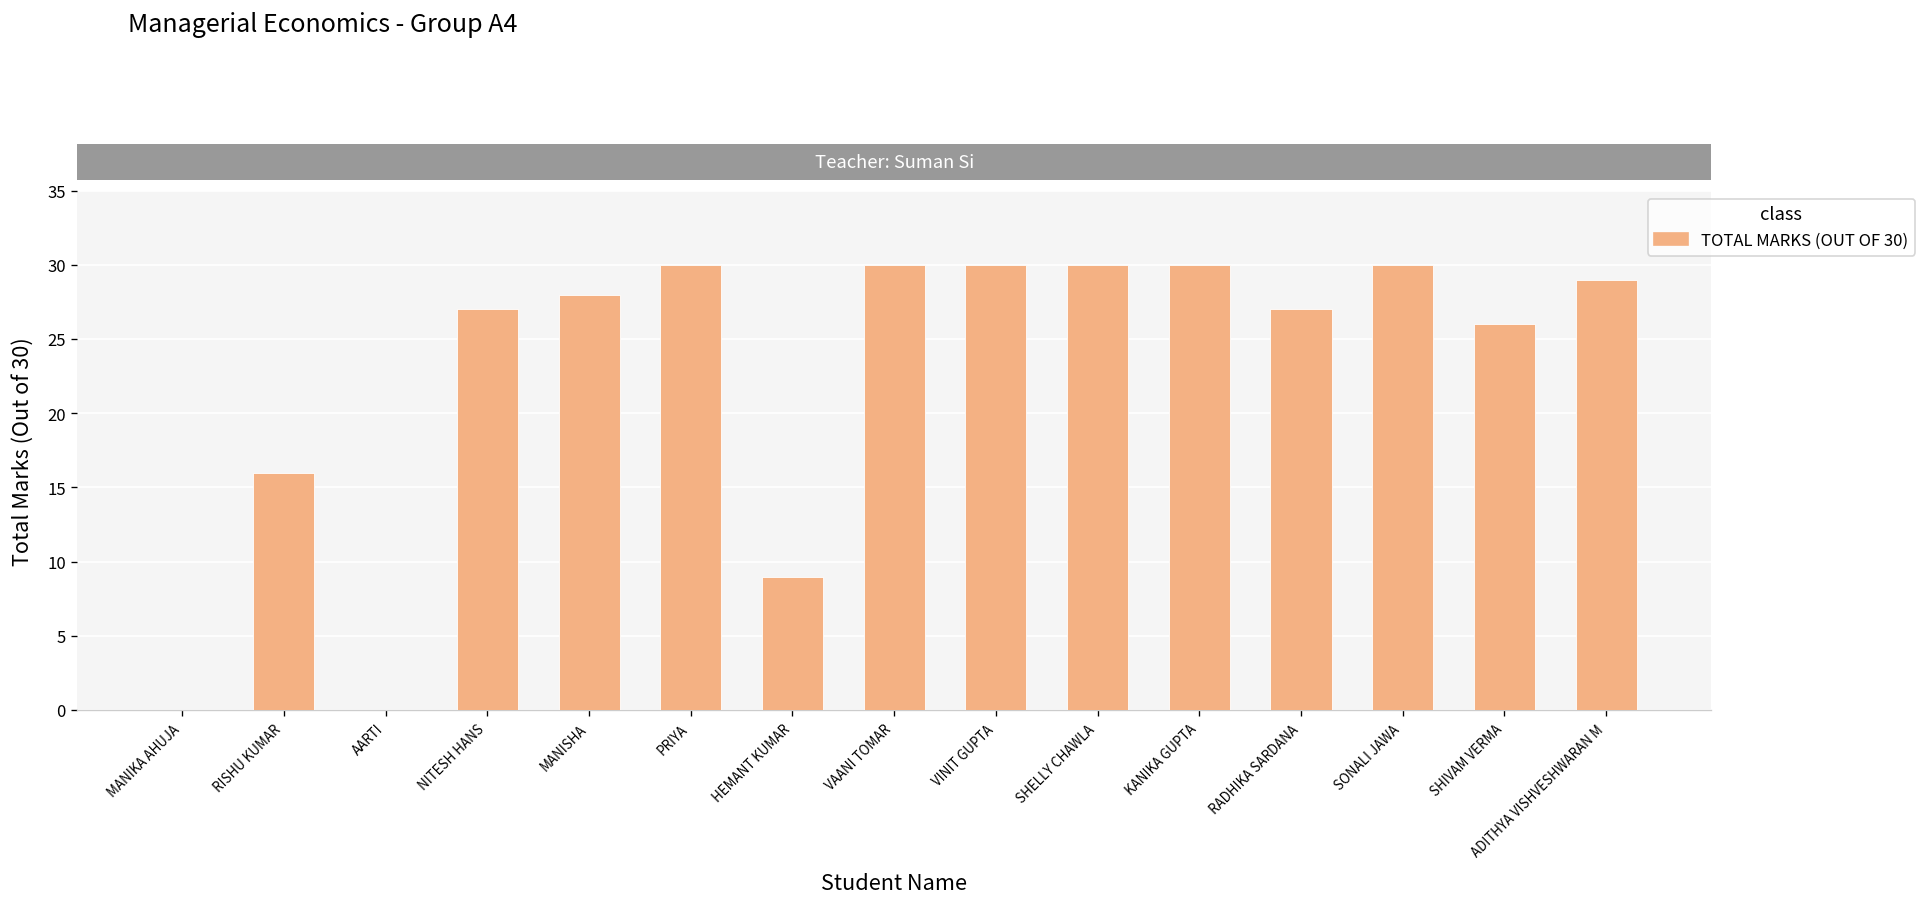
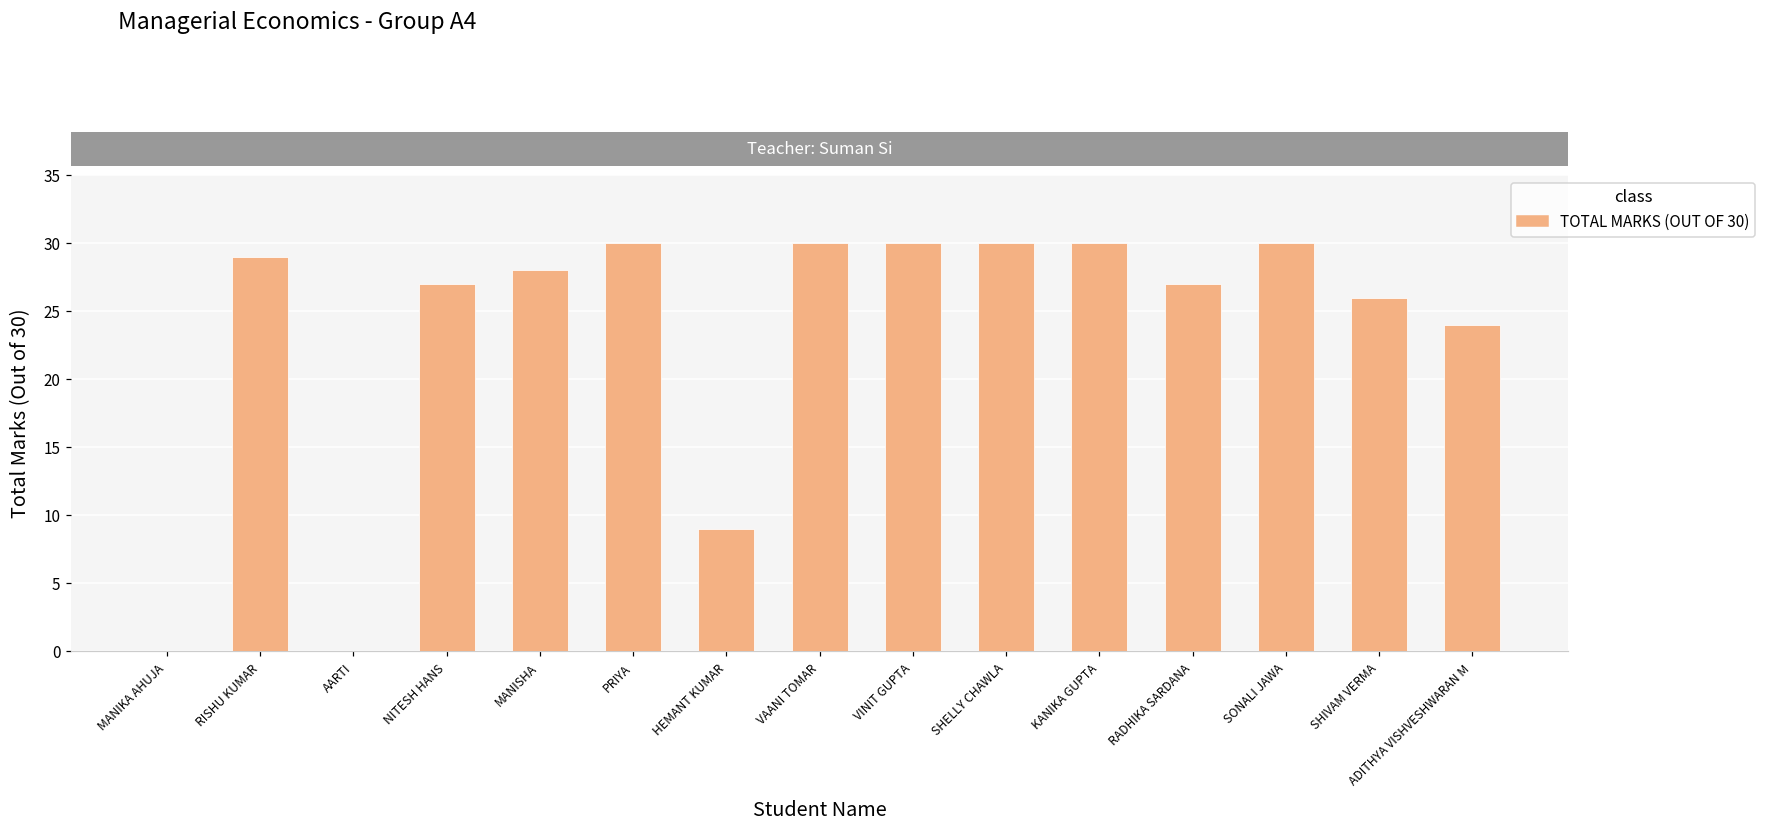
RISHU KUMAR: 16 -> 29
ADITHYA VISHVESHWARAN M: 29 -> 24
